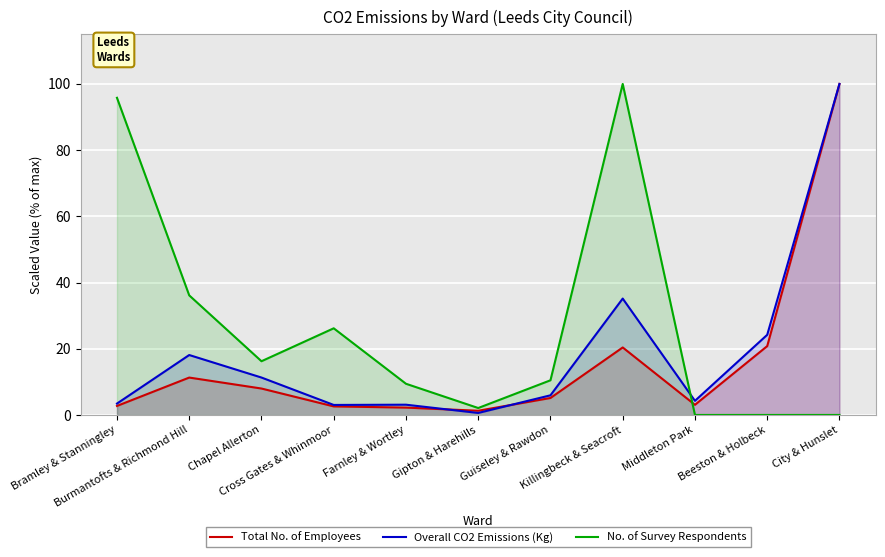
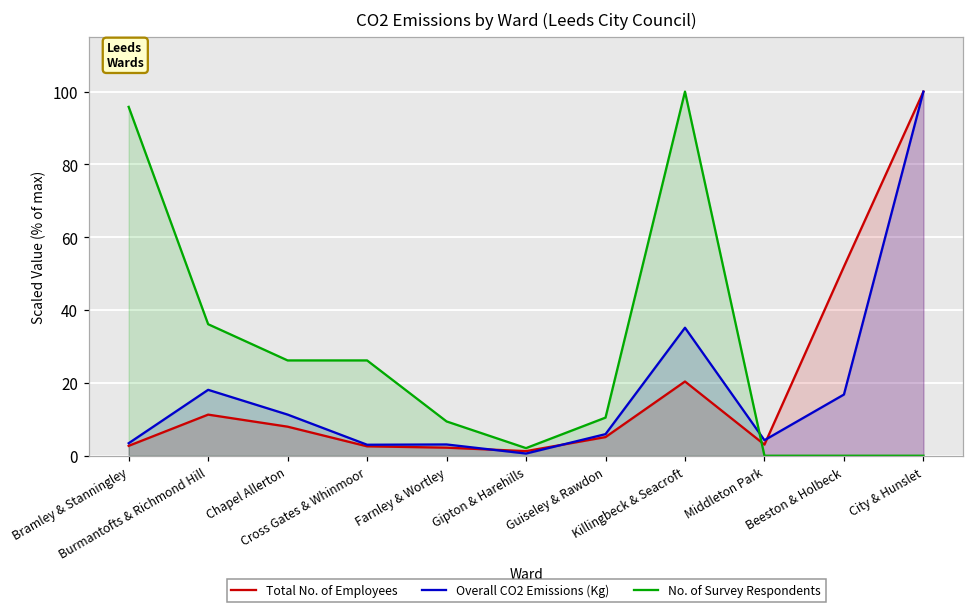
No. of Survey Respondents, Chapel Allerton: 16 -> 26
Total No. of Employees, Beeston & Holbeck: 21 -> 52
Overall CO2 Emissions (Kg), Beeston & Holbeck: 24 -> 17
